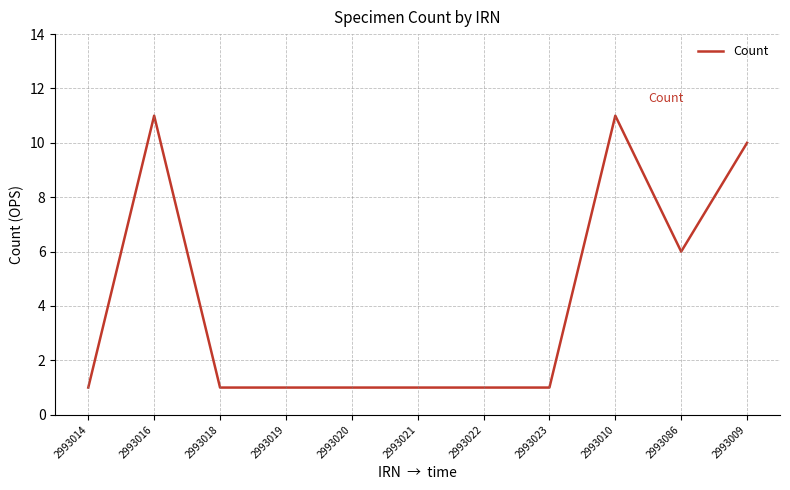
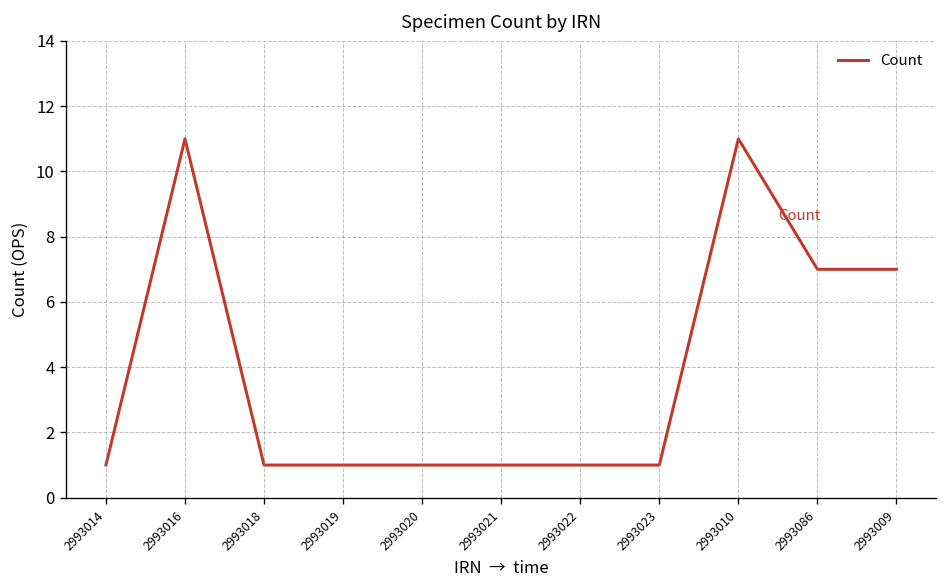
2993086: 6 -> 7
2993009: 10 -> 7
